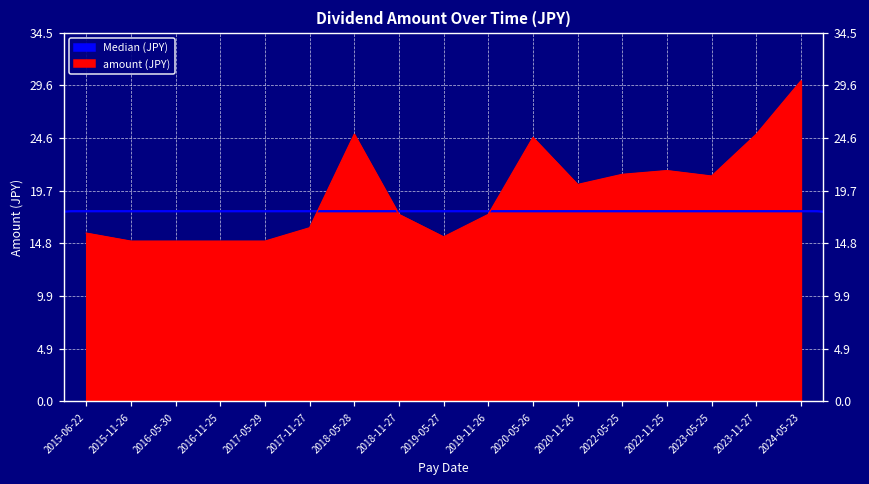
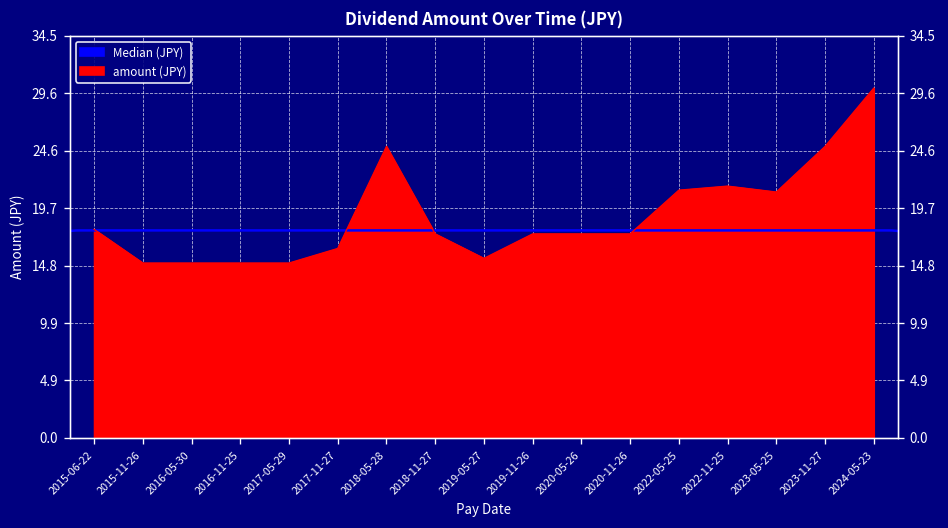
2015-06-22: 16 -> 18
2020-05-26: 25 -> 18
2020-11-26: 20 -> 18
